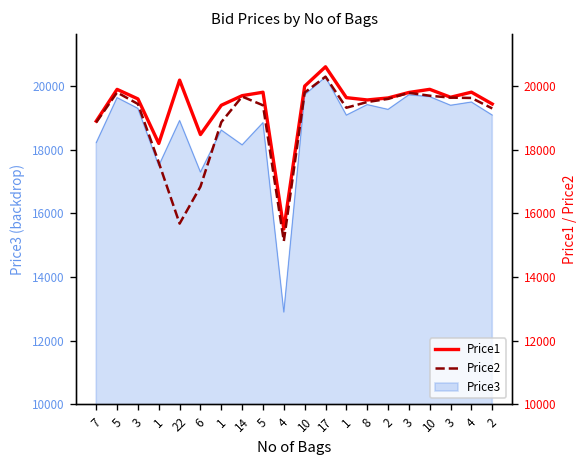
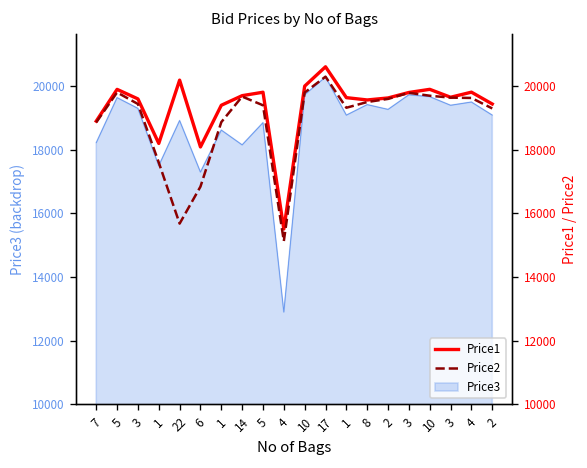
Price1, 6: 18500 -> 18100
